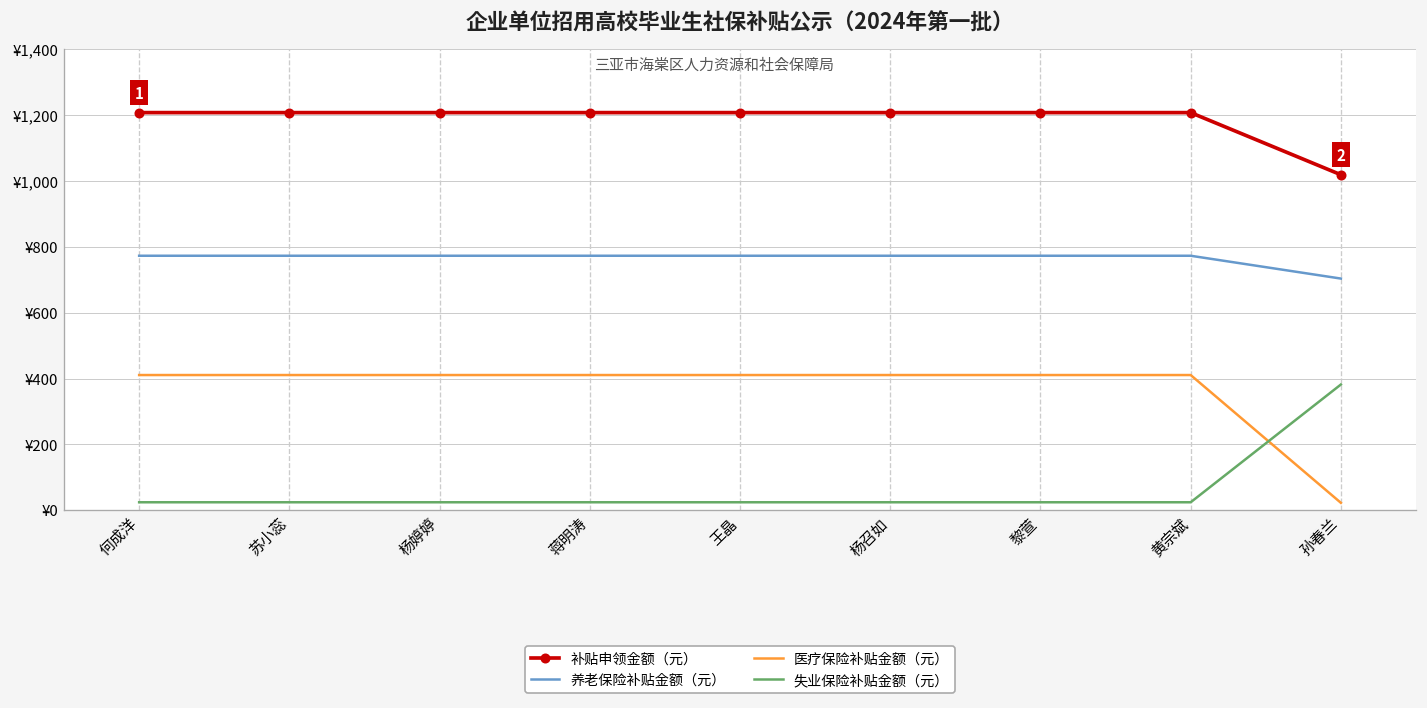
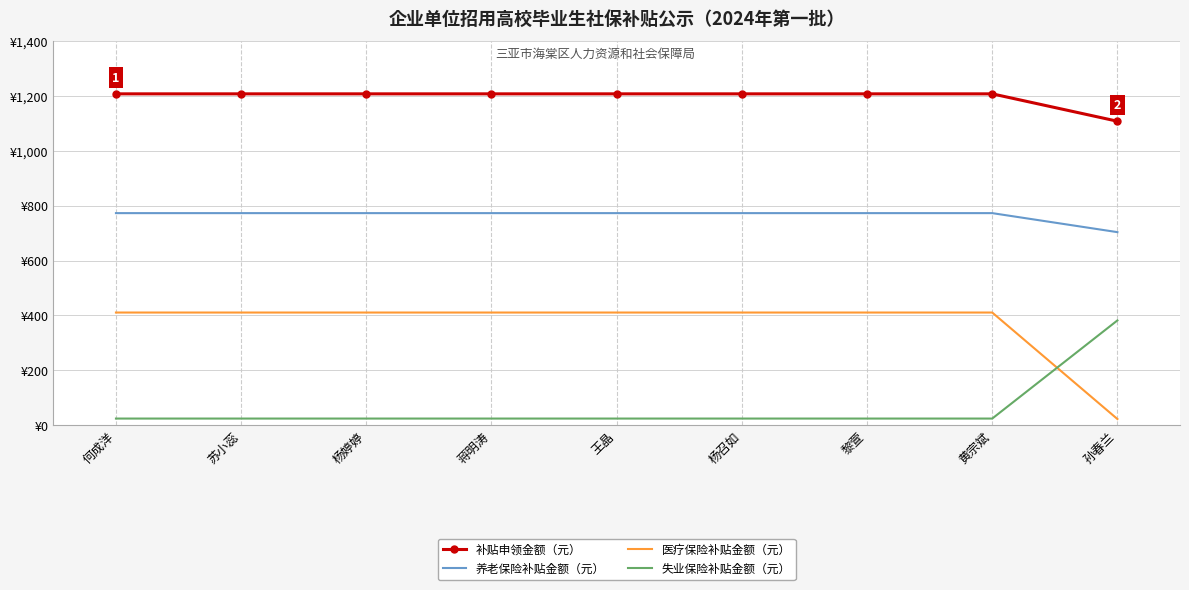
补贴申领金额（元）, 孙春兰: ¥1,020 -> ¥1,110
